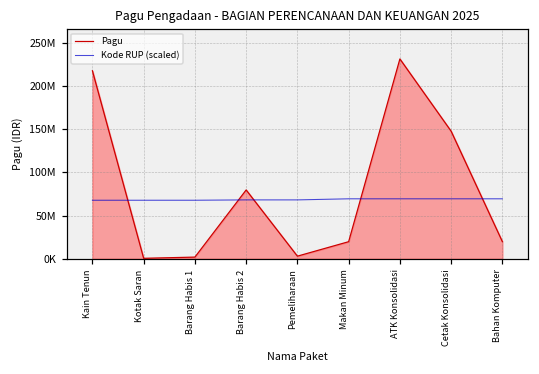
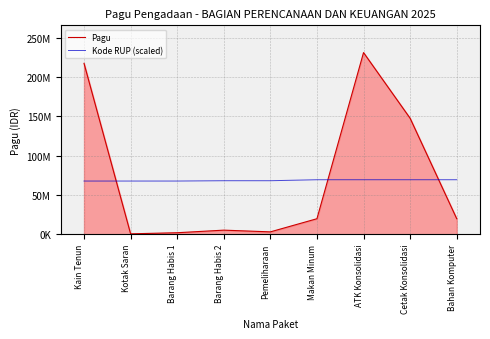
Pagu, Barang Habis 2: 80000000 -> 10000000
